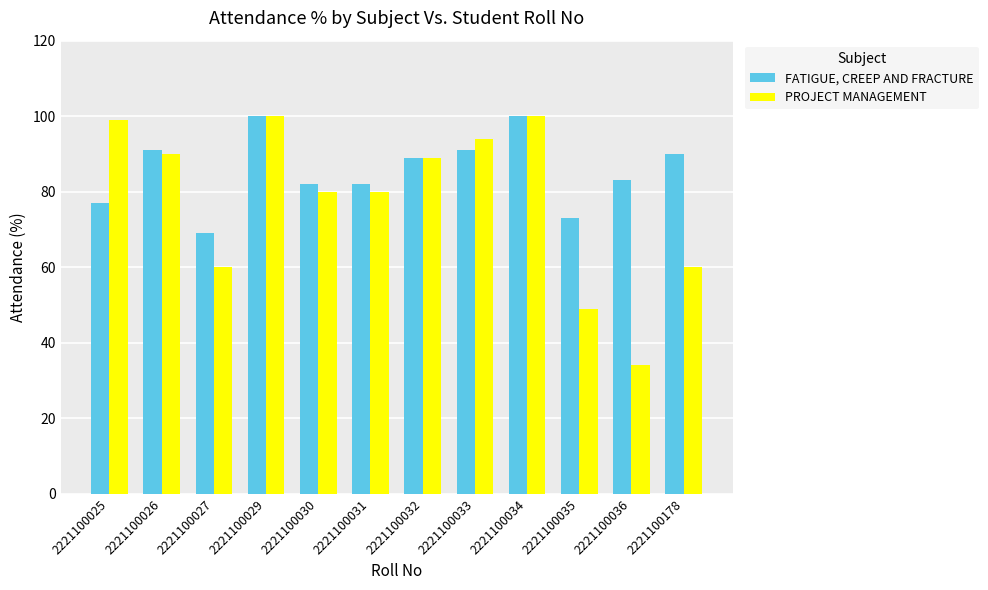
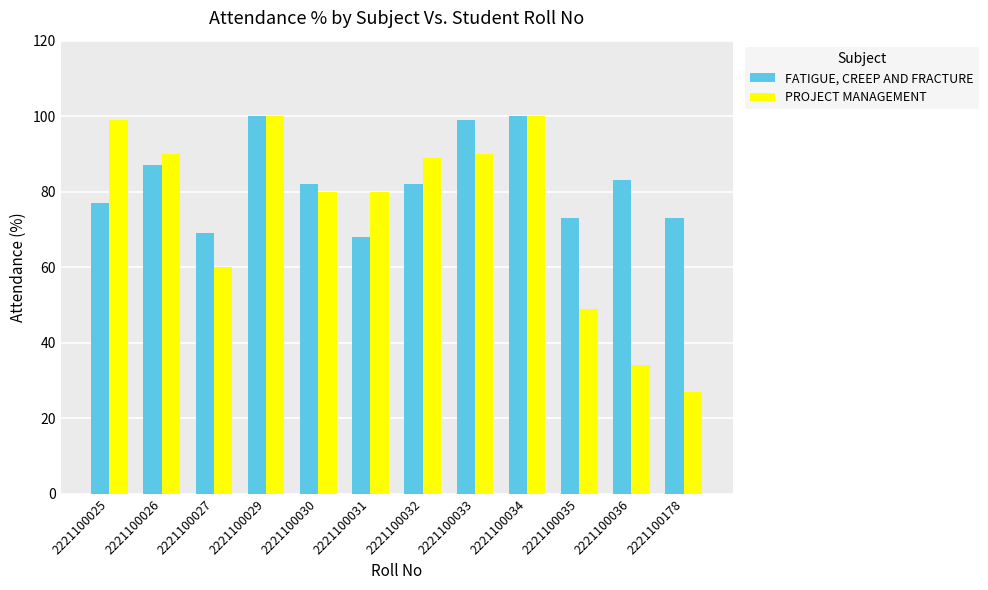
FATIGUE, CREEP AND FRACTURE, 2221100026: 91 -> 87
FATIGUE, CREEP AND FRACTURE, 2221100031: 82 -> 68
FATIGUE, CREEP AND FRACTURE, 2221100032: 89 -> 82
FATIGUE, CREEP AND FRACTURE, 2221100033: 91 -> 99
PROJECT MANAGEMENT, 2221100033: 94 -> 90
FATIGUE, CREEP AND FRACTURE, 2221100178: 90 -> 73
PROJECT MANAGEMENT, 2221100178: 60 -> 27
